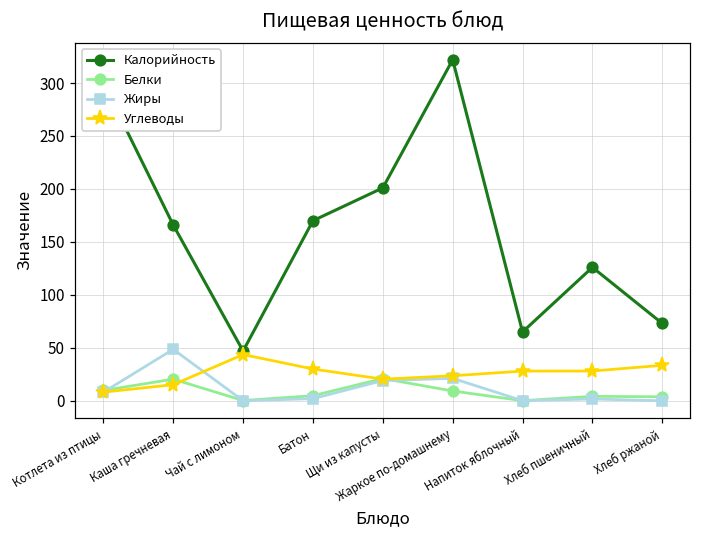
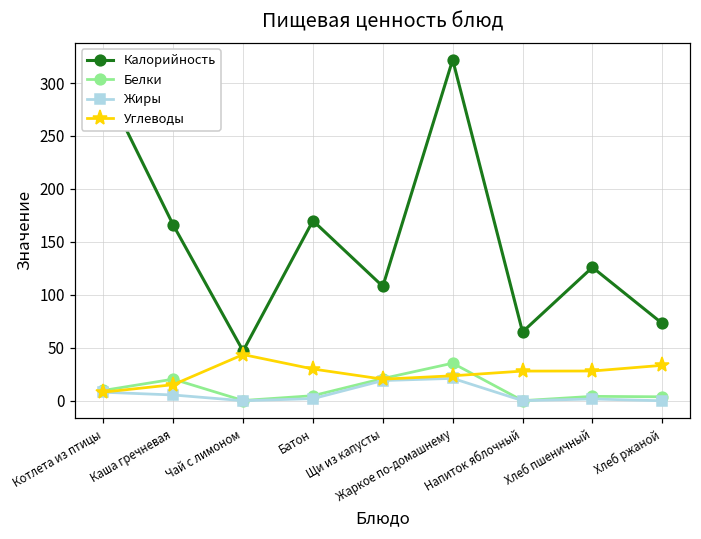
Жиры, Каша гречневая: 50 -> 10
Калорийность, Щи из капусты: 200 -> 110
Белки, Жаркое по-домашнему: 10 -> 40
